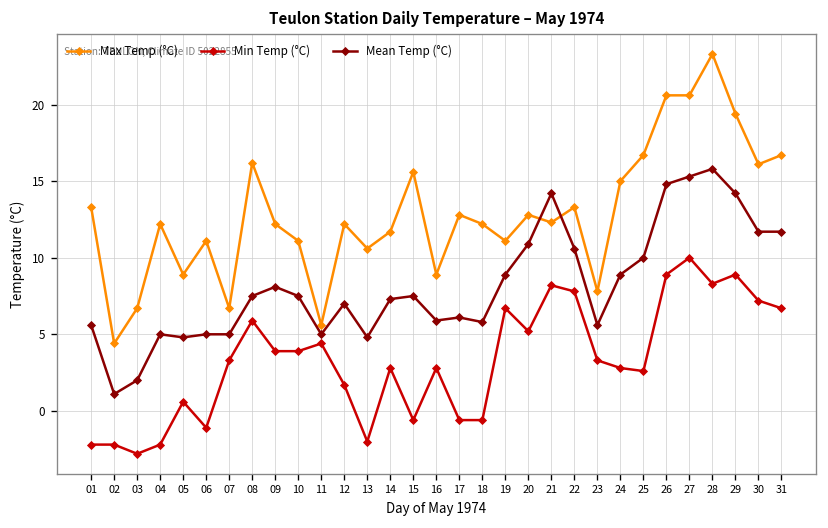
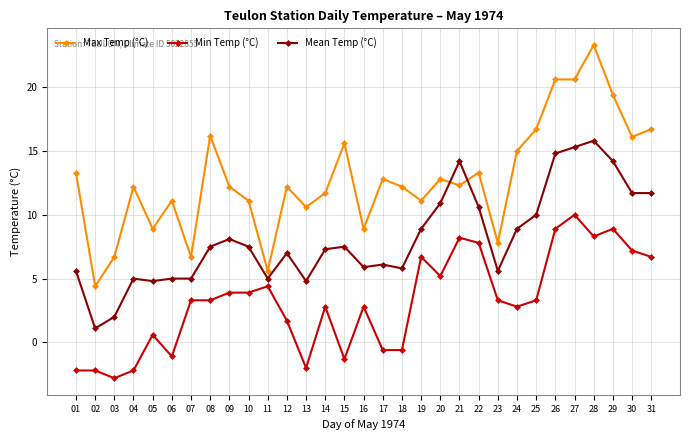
Min Temp (°C), 08: 5.9 -> 3.3
Min Temp (°C), 15: -0.6 -> -1.3
Min Temp (°C), 25: 2.6 -> 3.3
